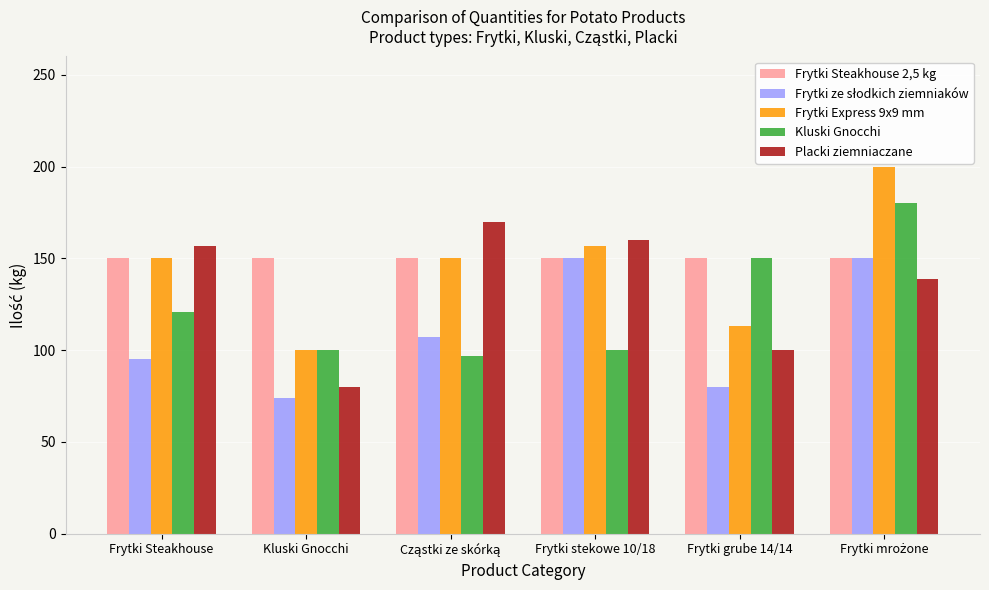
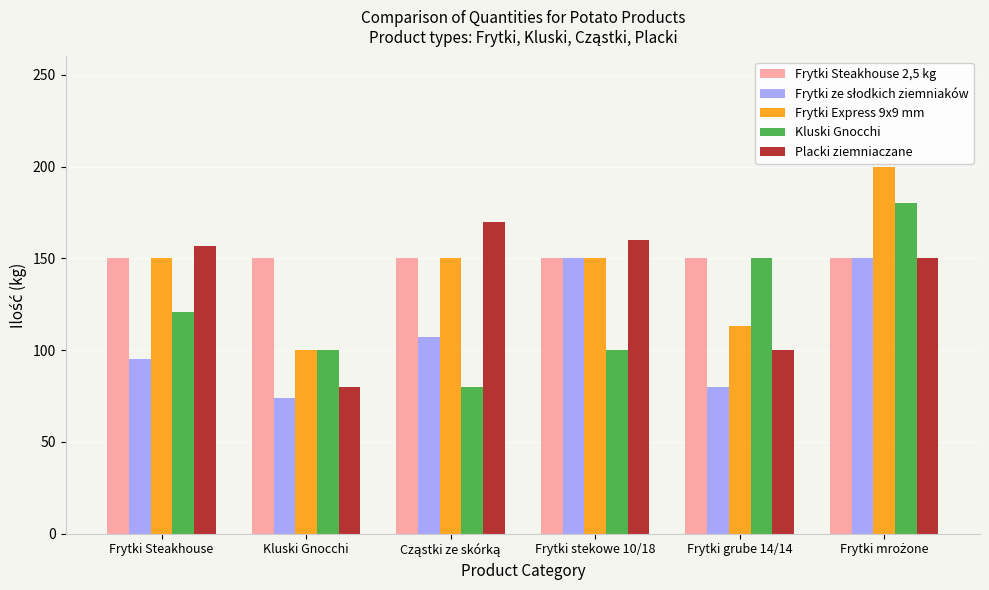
Kluski Gnocchi, Cząstki ze skórką: 97 -> 80
Frytki Express 9x9 mm, Frytki stekowe 10/18: 157 -> 150
Placki ziemniaczane, Frytki mrożone: 139 -> 150
